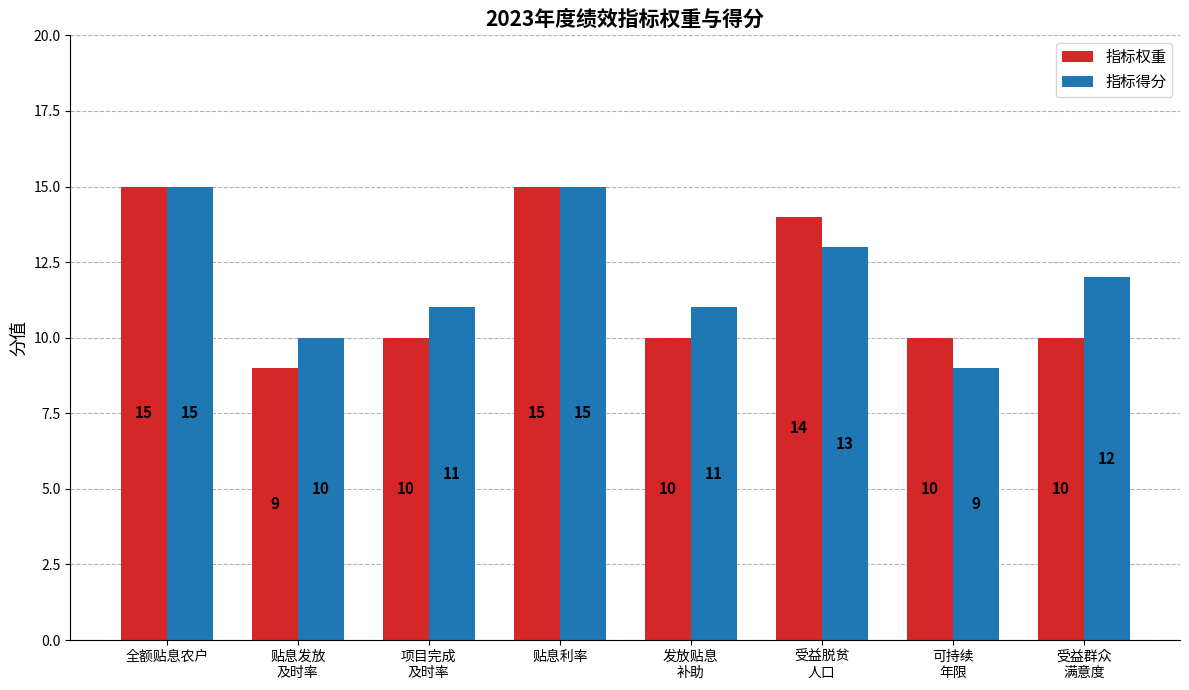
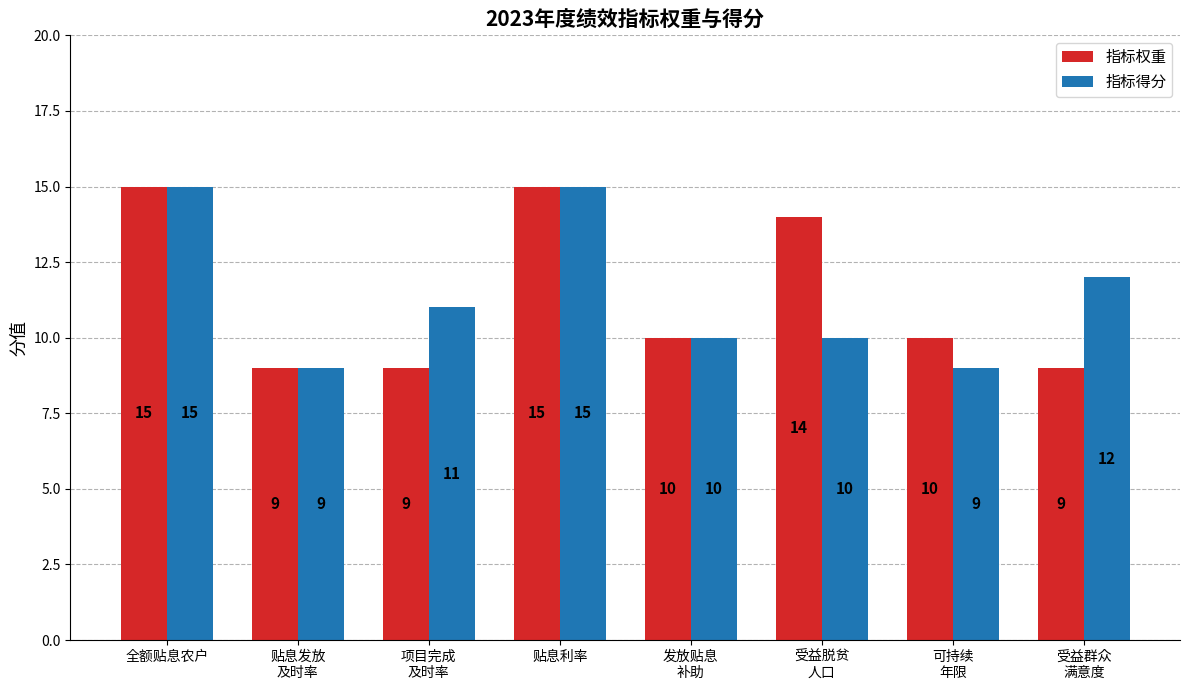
指标得分, 贴息发放 及时率: 10 -> 9
指标权重, 项目完成 及时率: 10 -> 9
指标得分, 发放贴息 补助: 11 -> 10
指标得分, 受益脱贫 人口: 13 -> 10
指标权重, 受益群众 满意度: 10 -> 9
